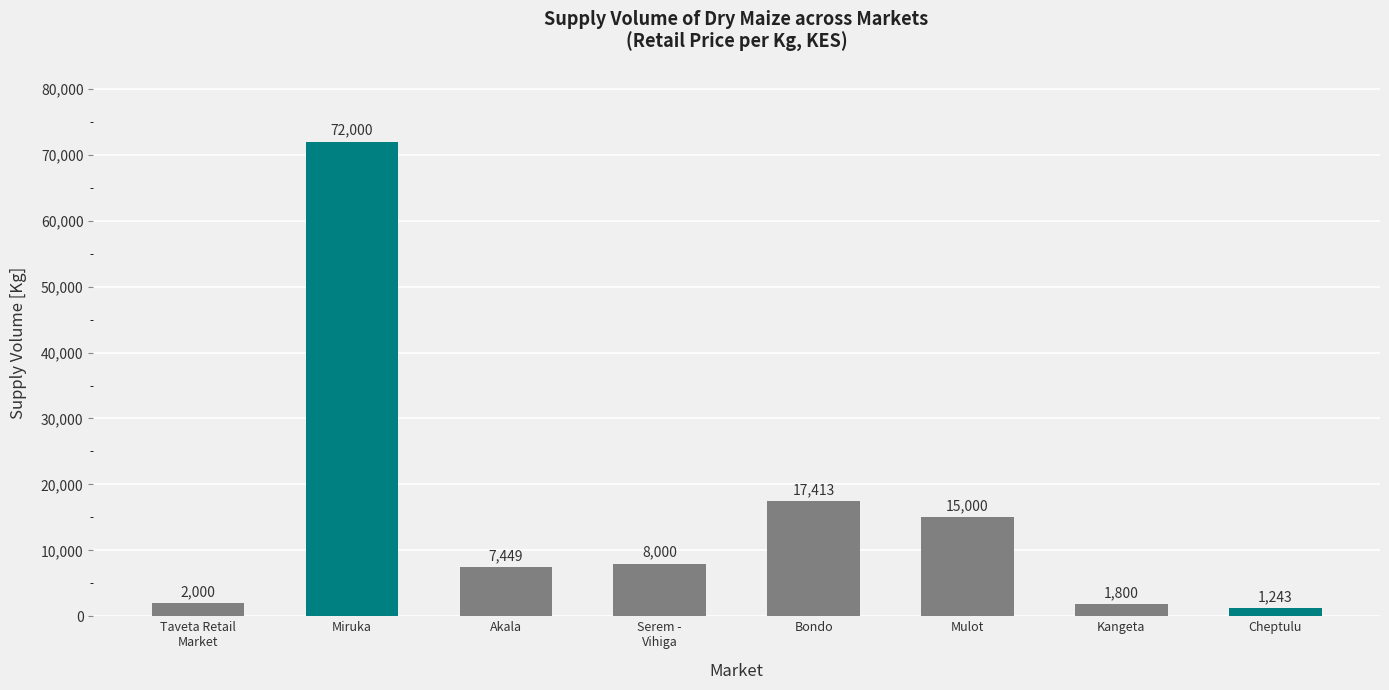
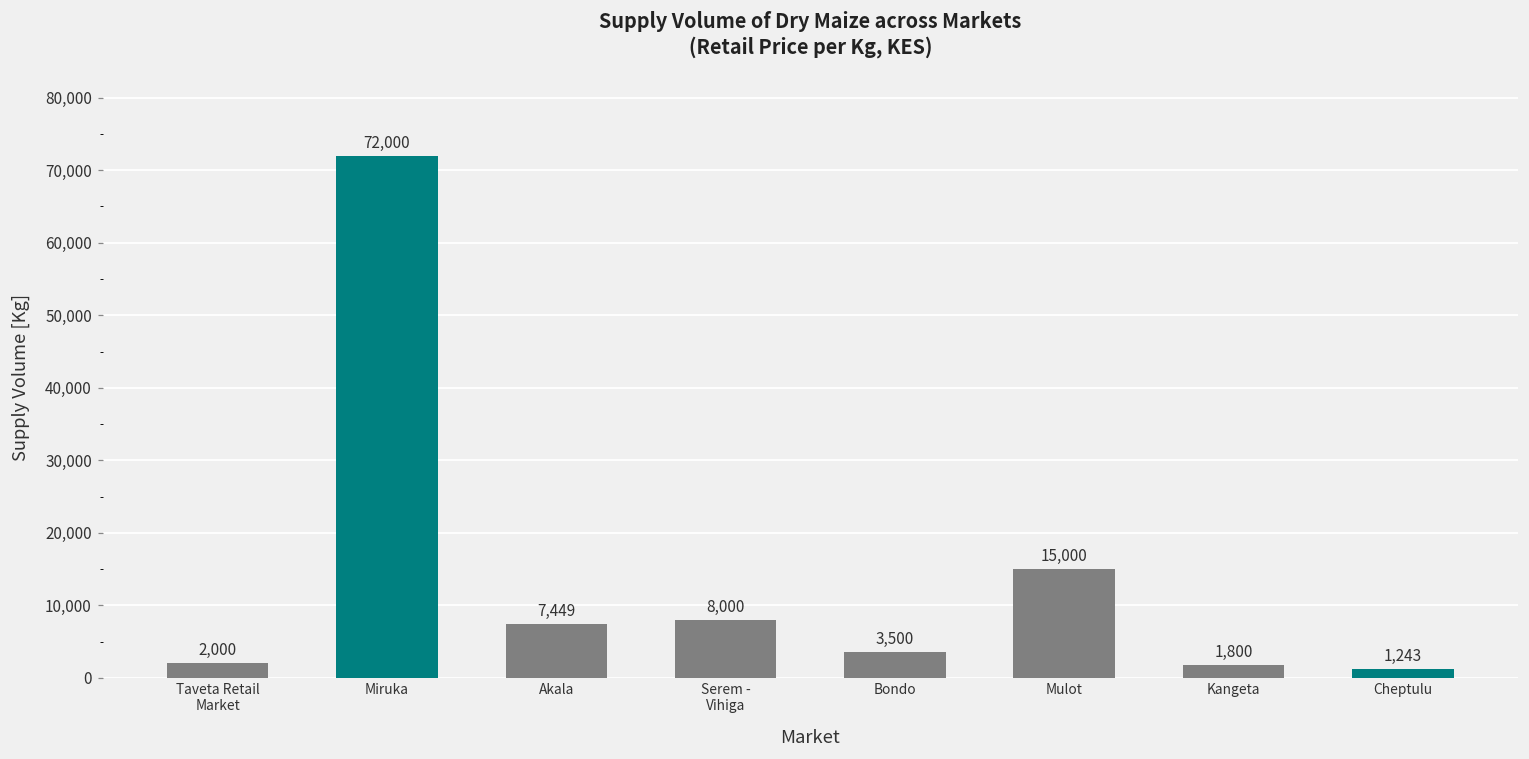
Bondo: 17,413 -> 3,500
